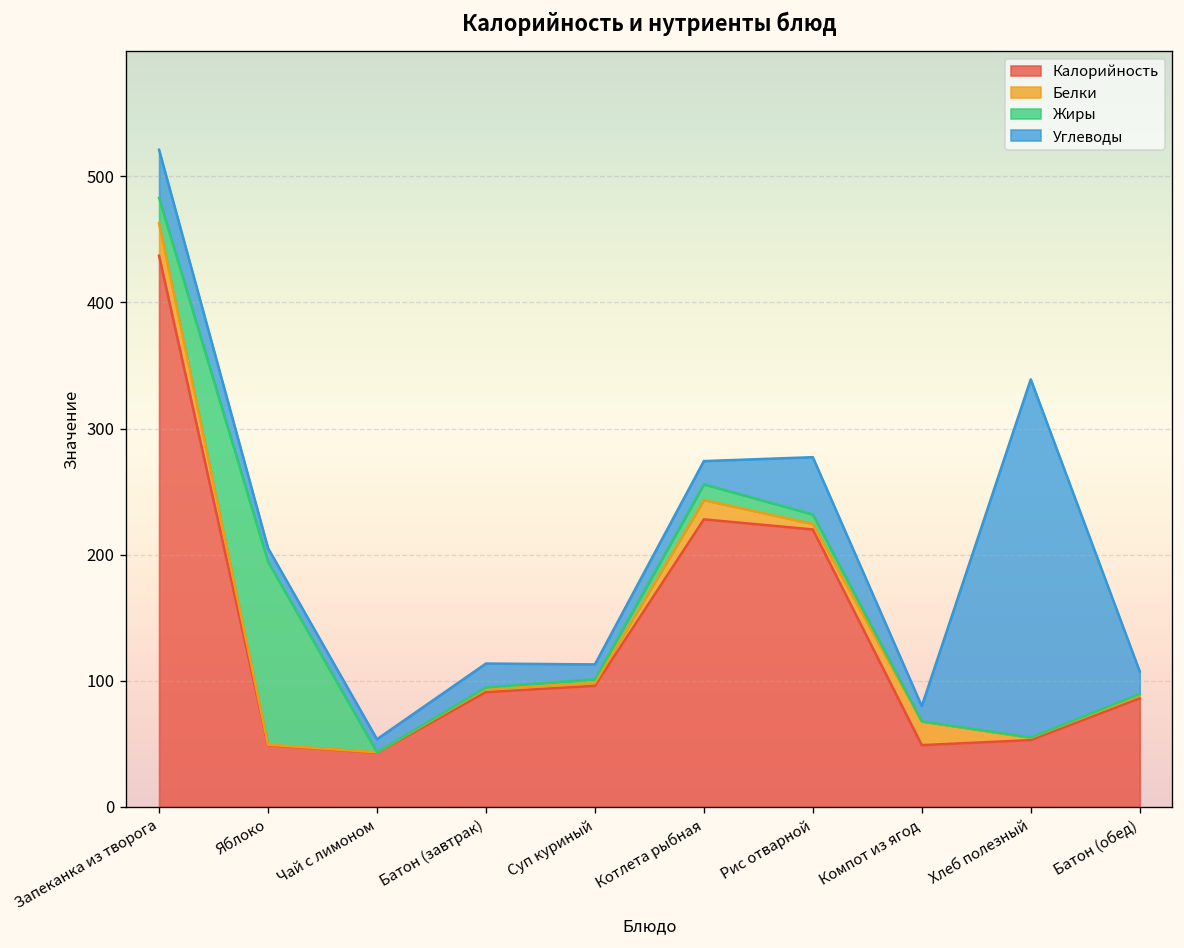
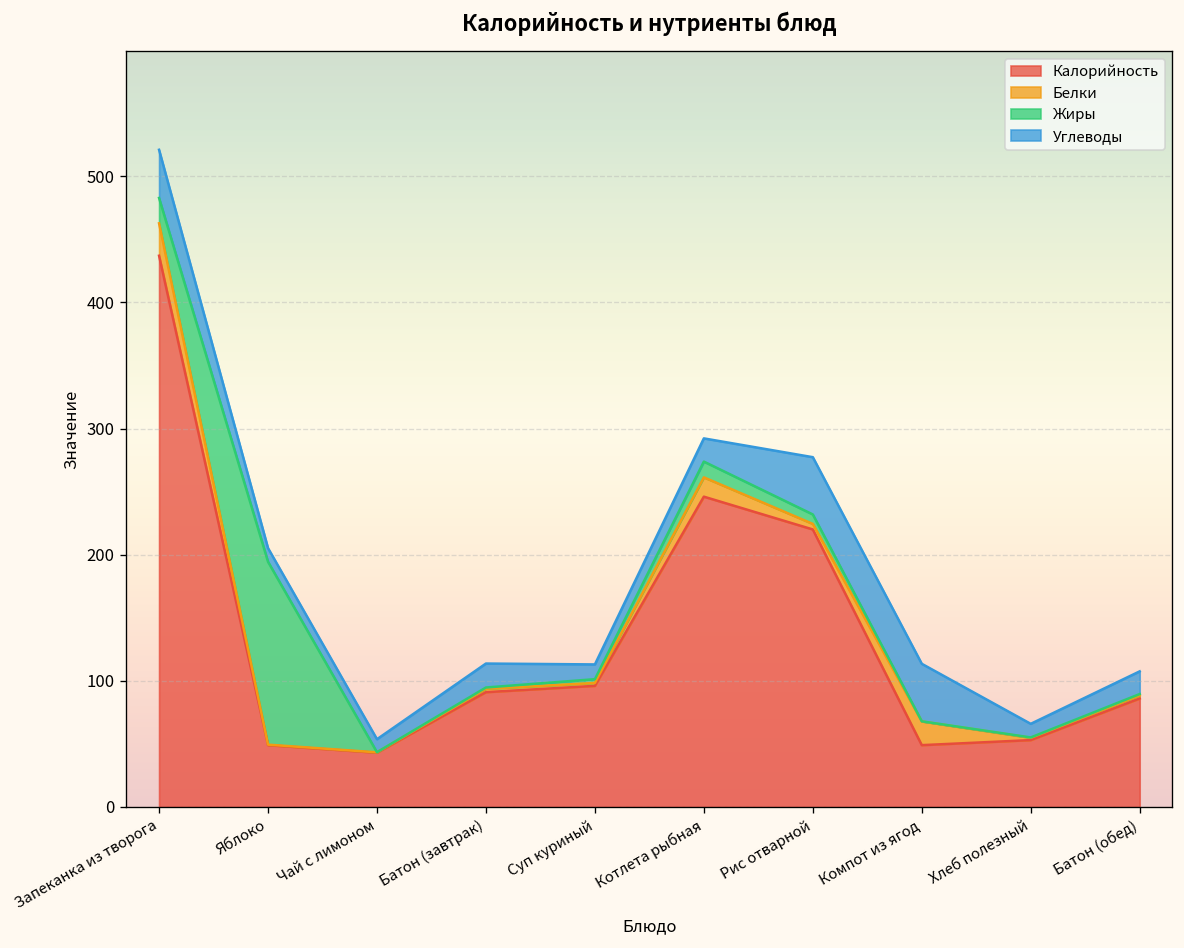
Калорийность, Котлета рыбная: 228 -> 246
Углеводы, Компот из ягод: 12 -> 46
Углеводы, Хлеб полезный: 284 -> 11
